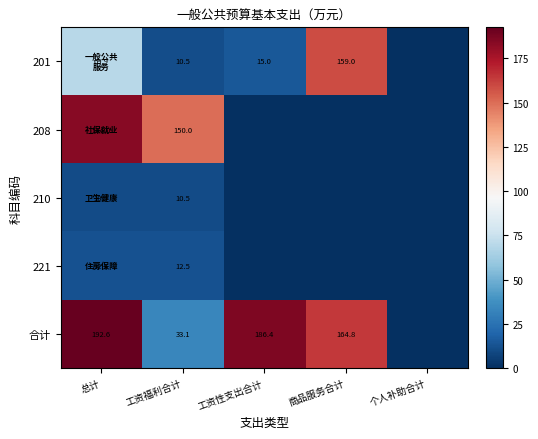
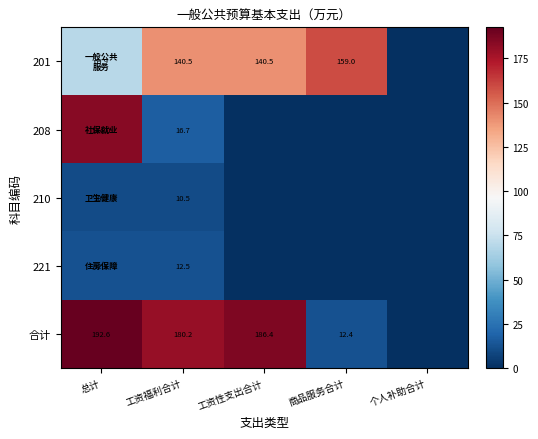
201, 工资福利合计: 10.5 -> 140.5
201, 工资性支出合计: 15.0 -> 140.5
208, 工资福利合计: 150.0 -> 16.7
合计, 工资福利合计: 33.1 -> 180.2
合计, 商品服务合计: 164.8 -> 12.4
